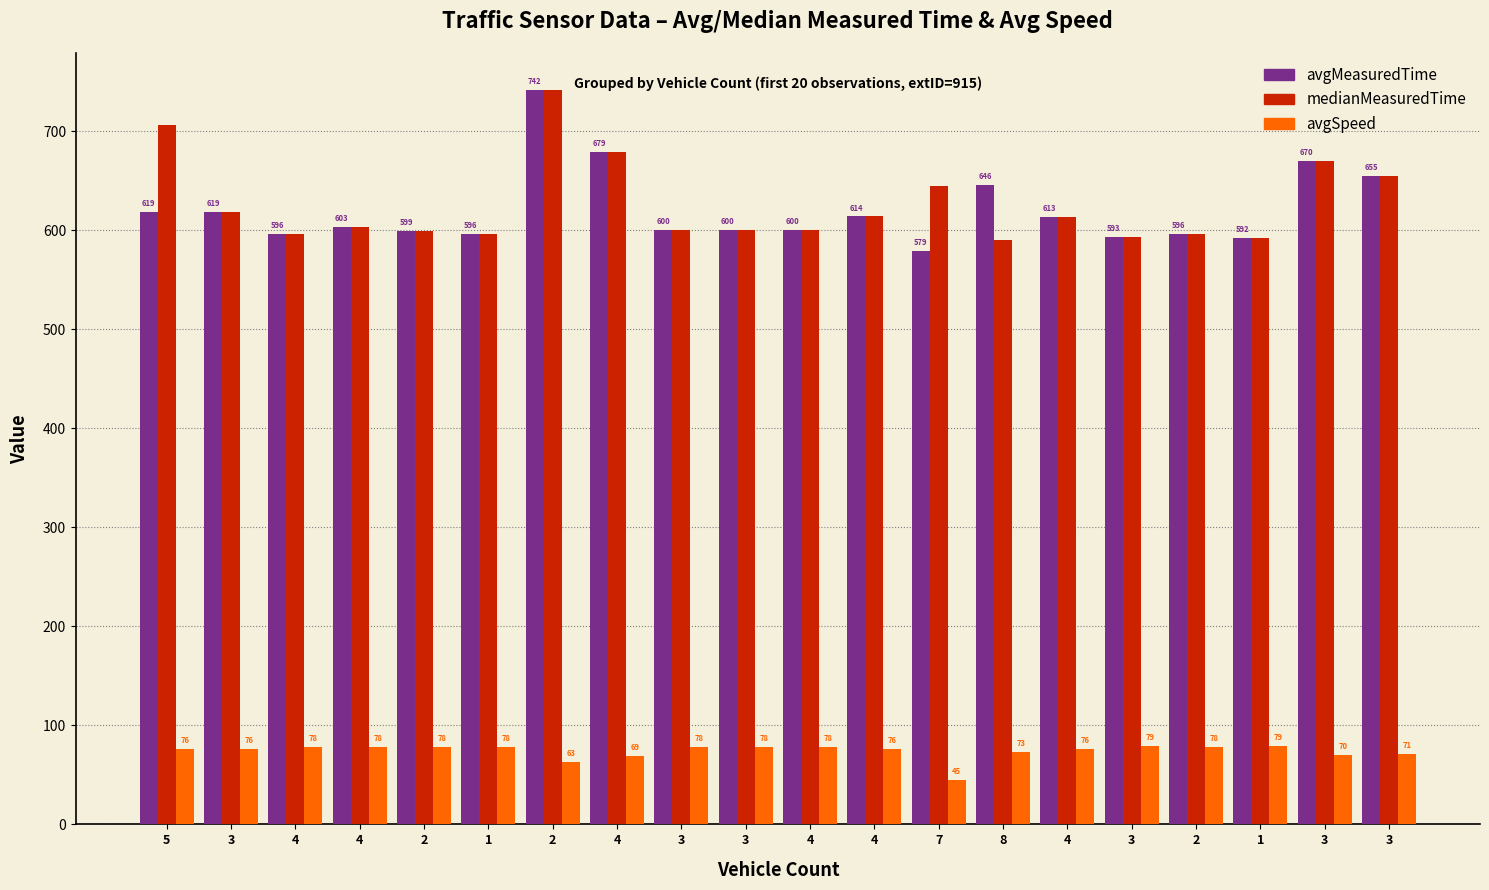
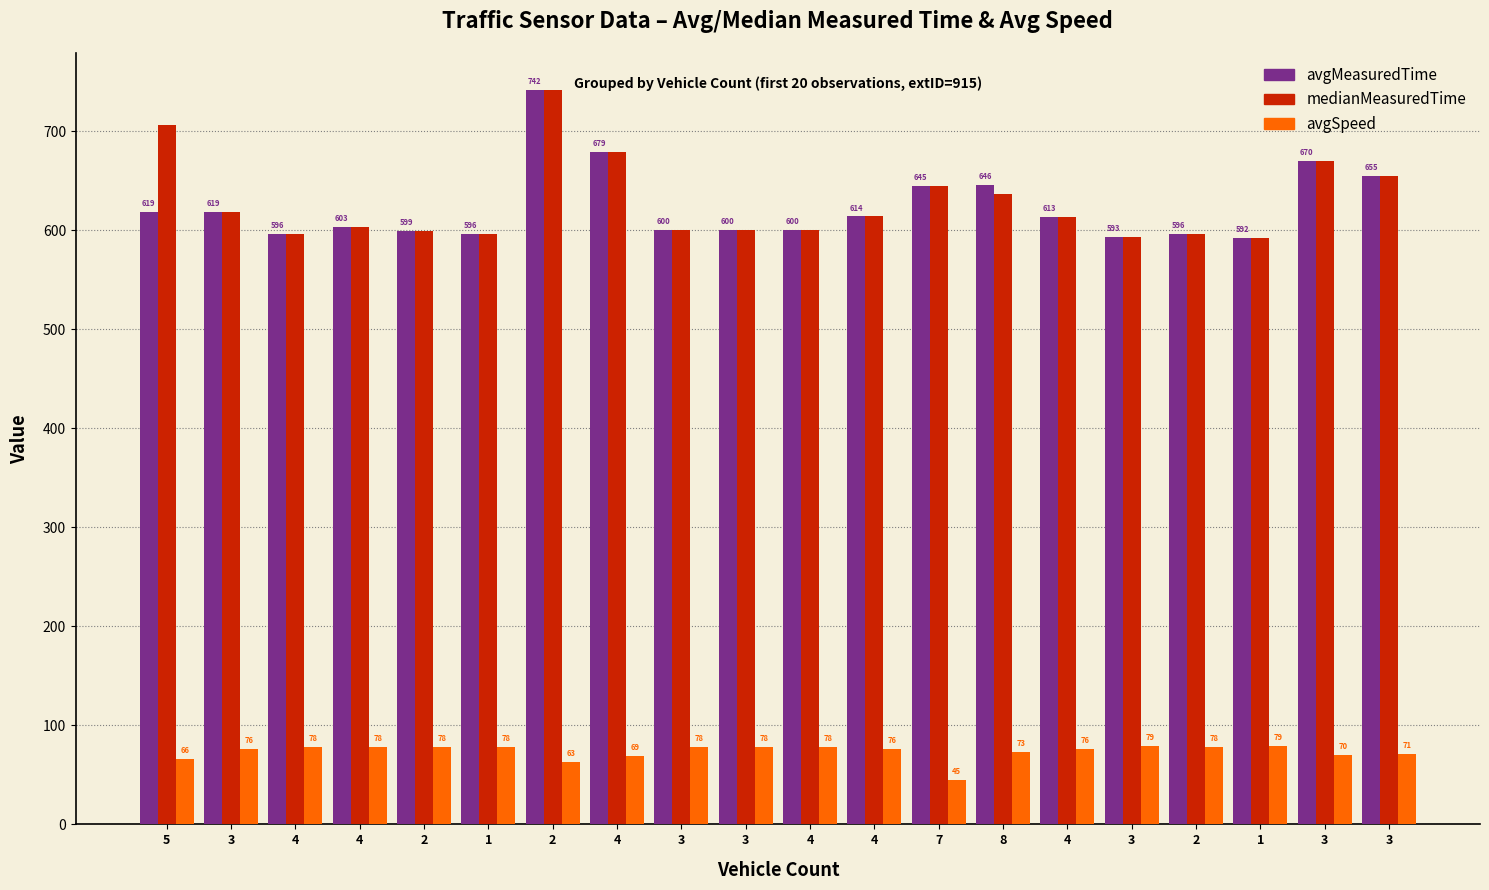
avgSpeed, 5: 76 -> 66
avgMeasuredTime, 7: 579 -> 645
medianMeasuredTime, 8: 590 -> 640
